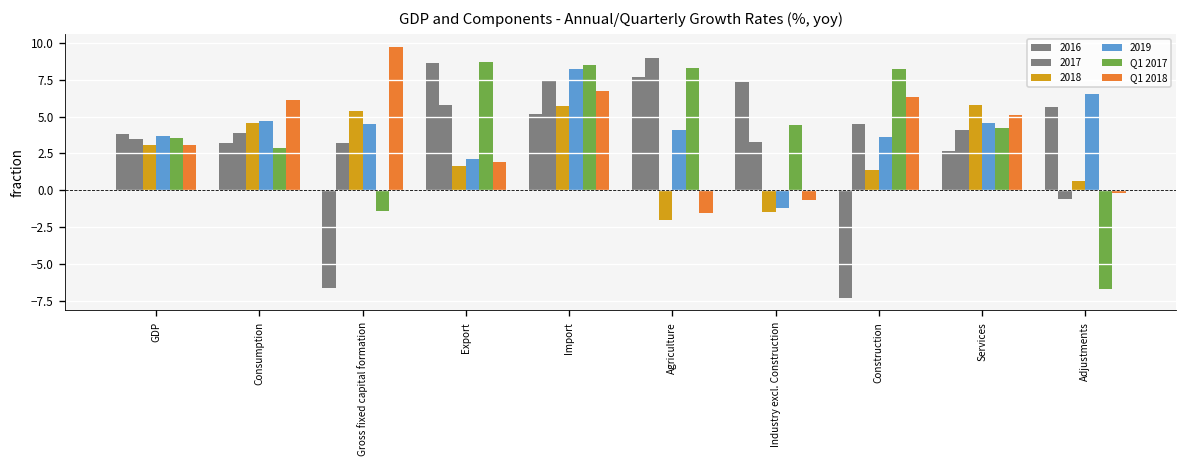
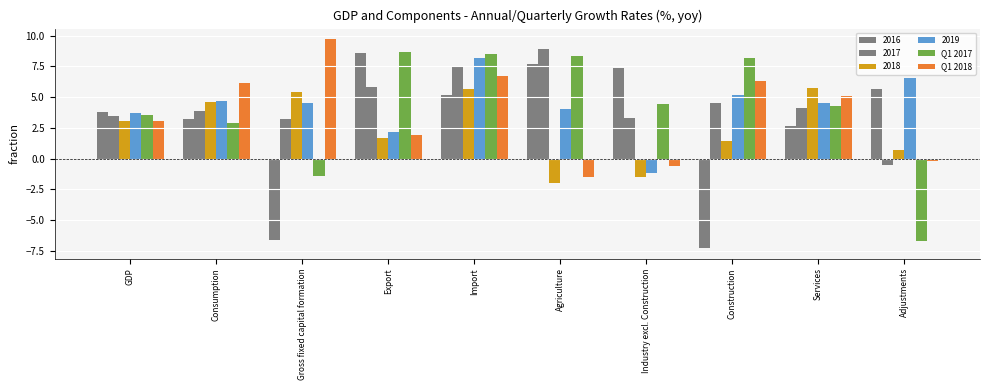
2019, Construction: 3.6 -> 5.2
